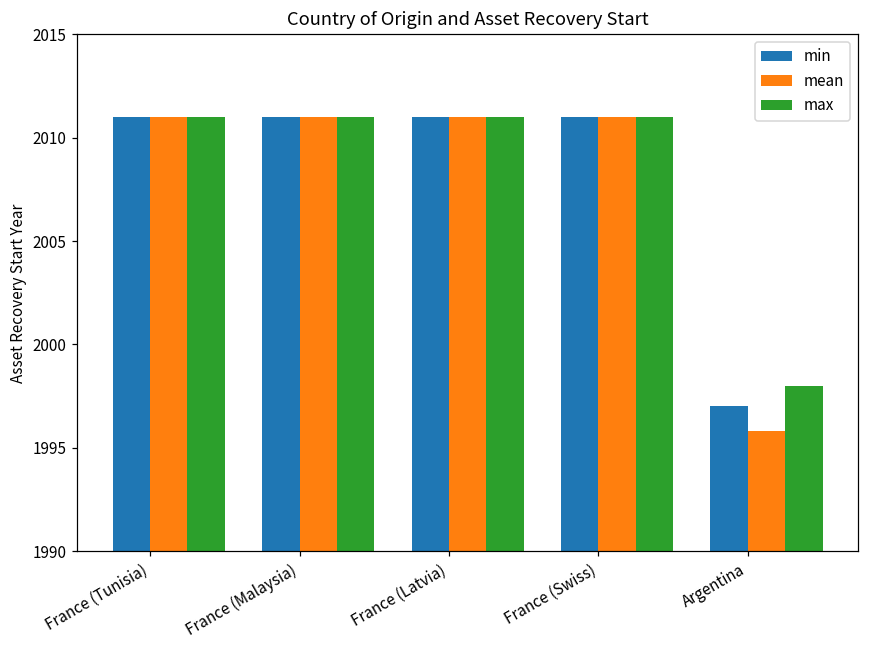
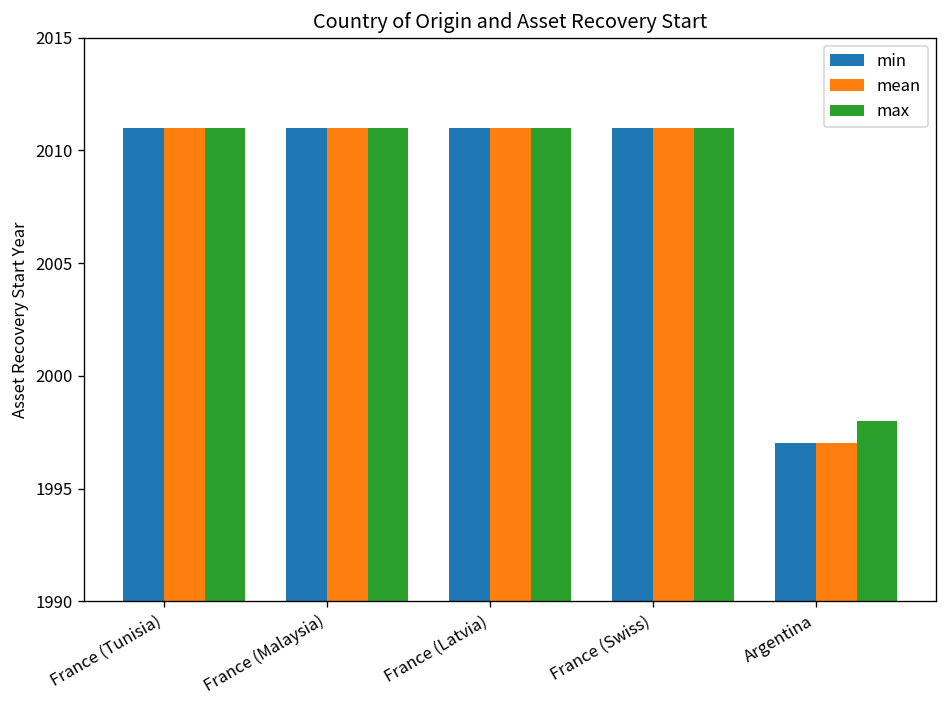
mean, Argentina: 1995.8 -> 1997.0
